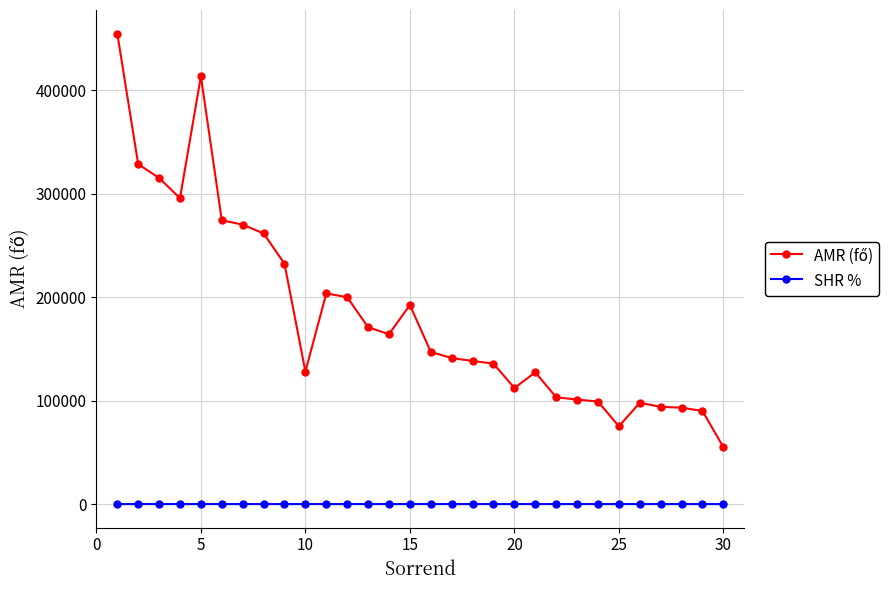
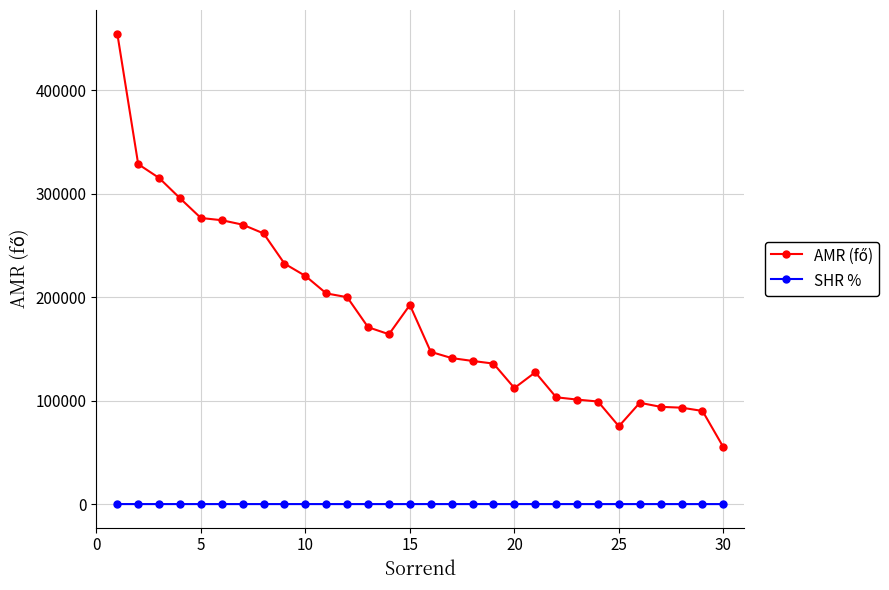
AMR (fő), 5: 413000 -> 276000
AMR (fő), 10: 128000 -> 220000
